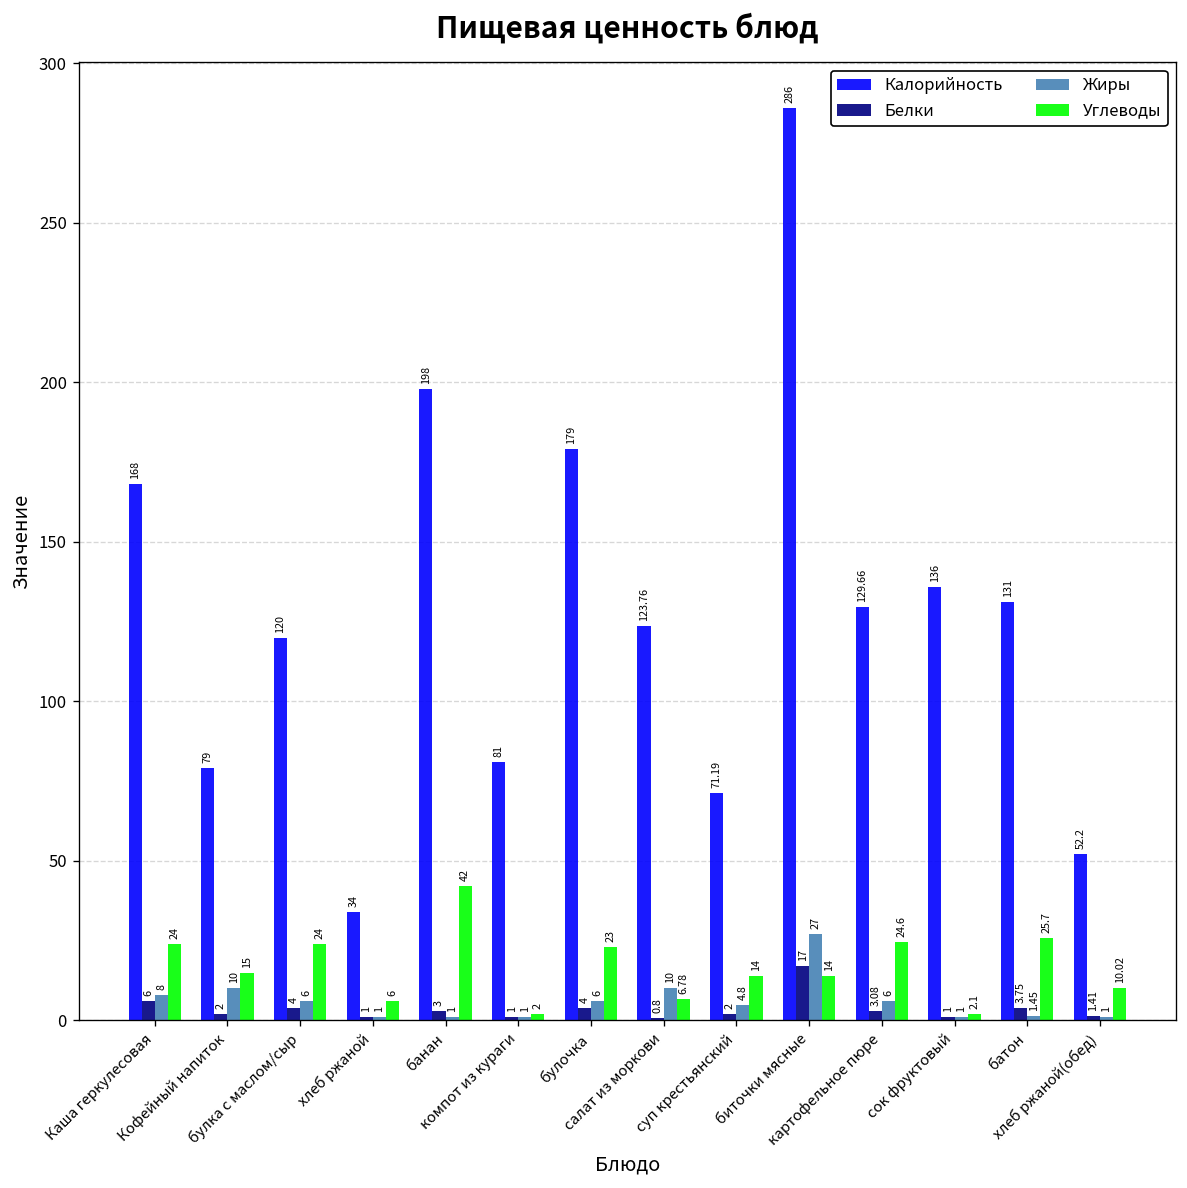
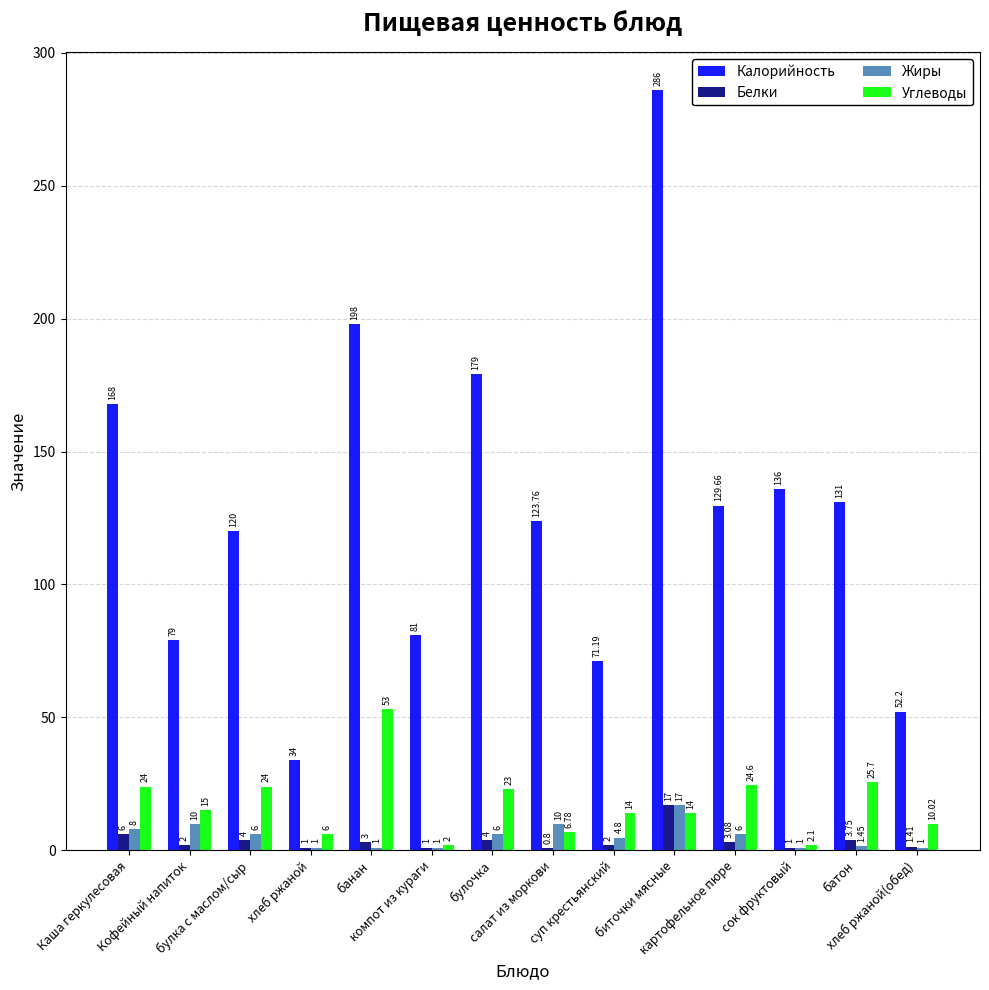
Углеводы, банан: 42 -> 53
Жиры, биточки мясные: 27 -> 17
